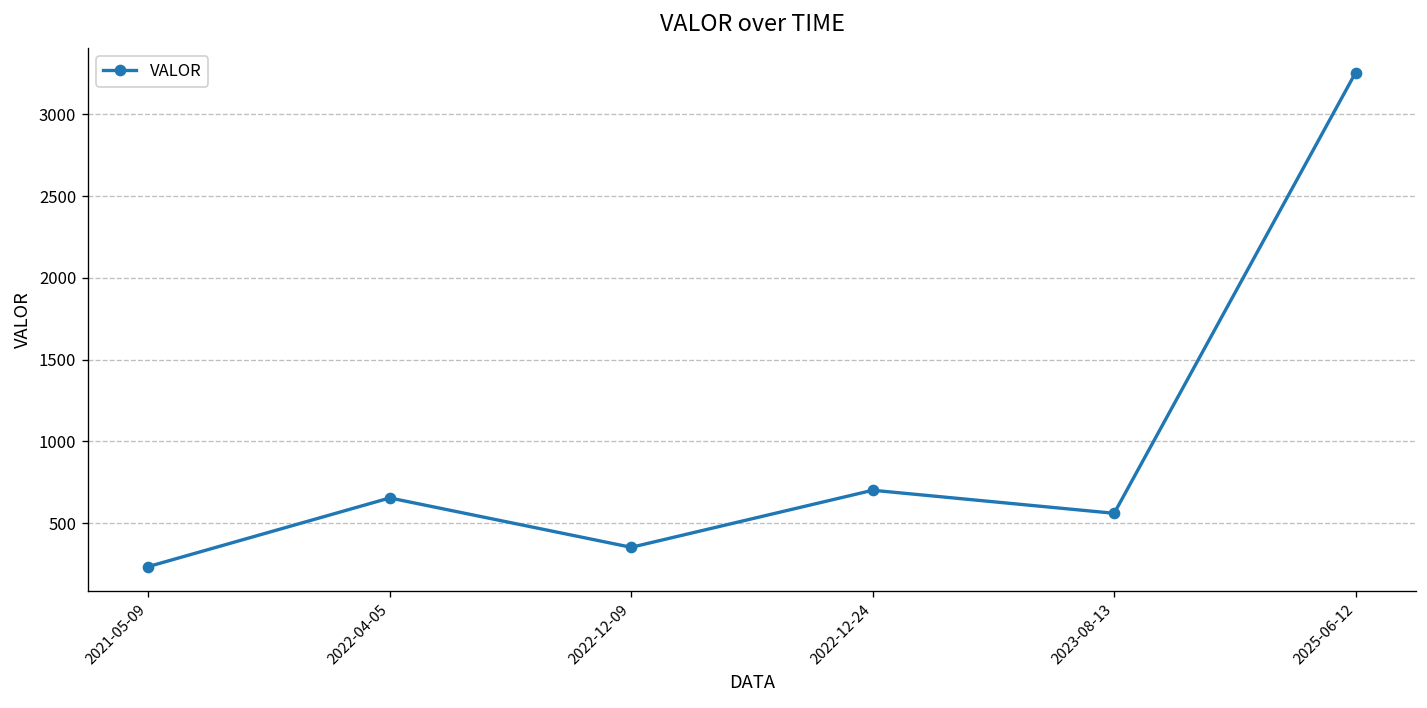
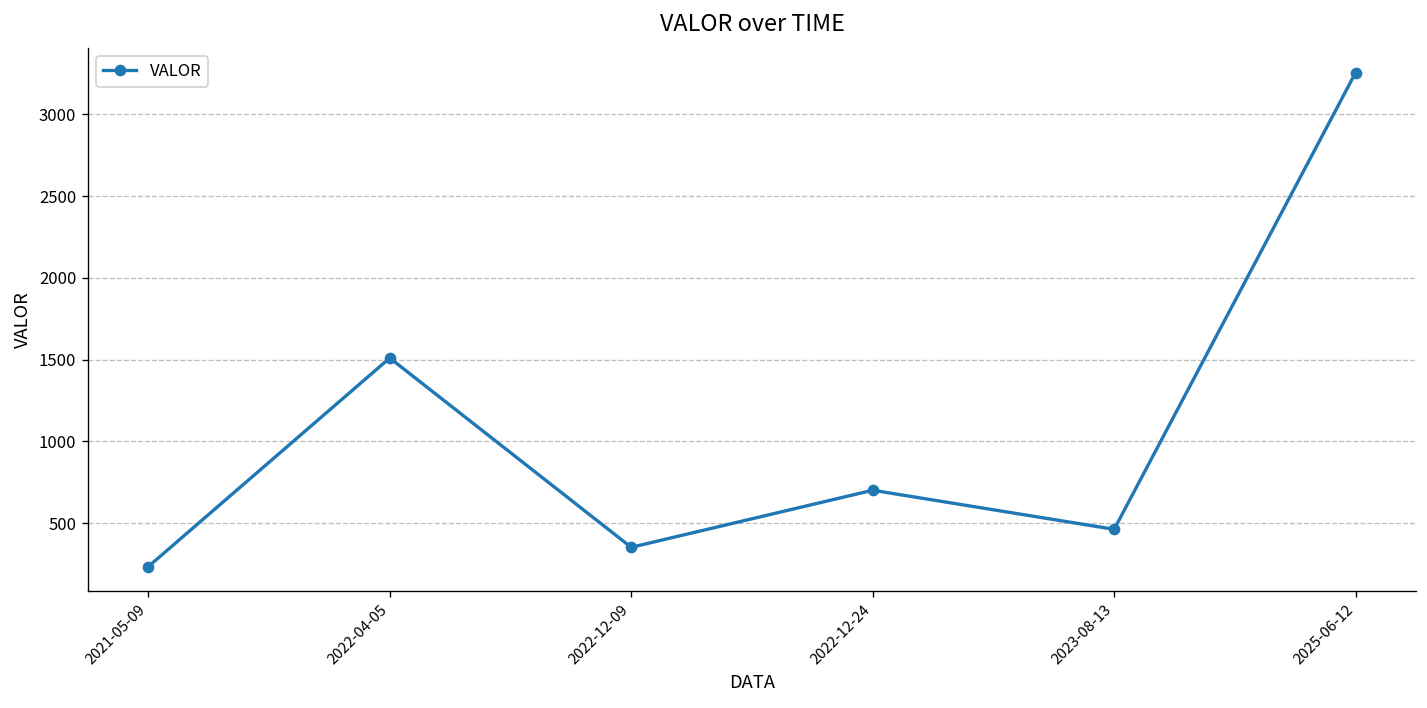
2022-04-05: 650 -> 1510
2023-08-13: 560 -> 460
